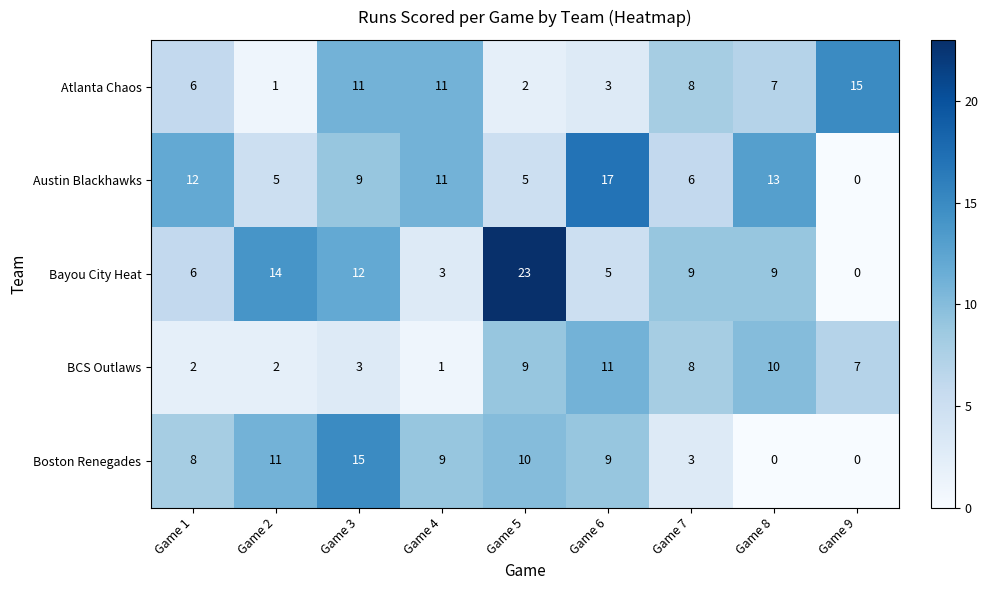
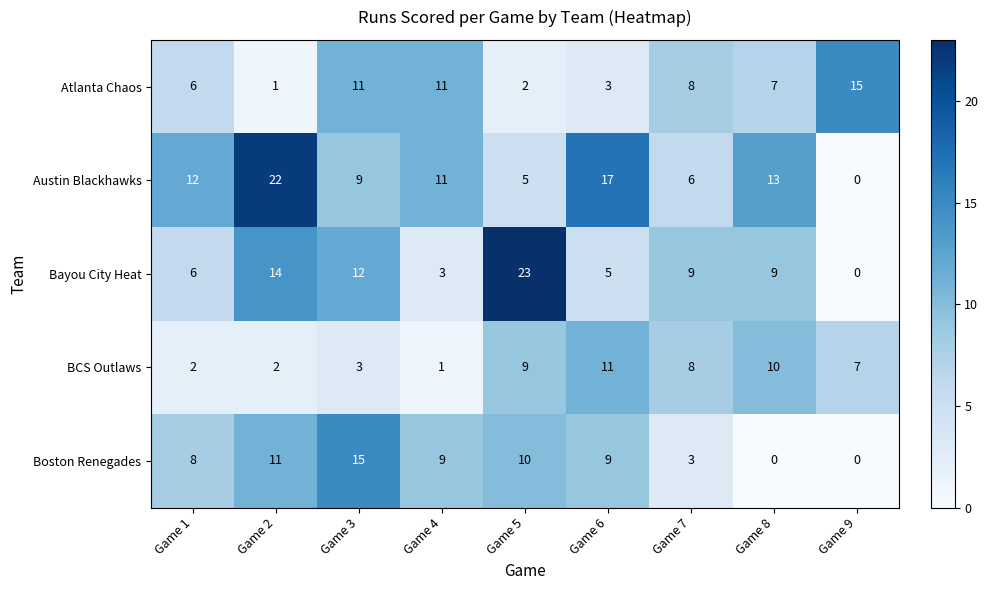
Austin Blackhawks, Game 2: 5 -> 22
